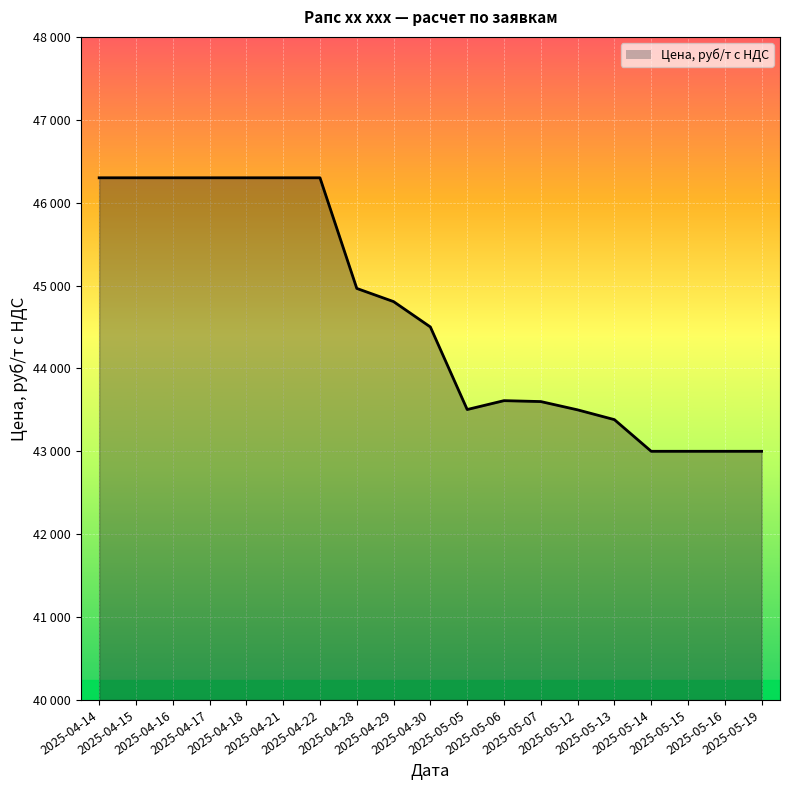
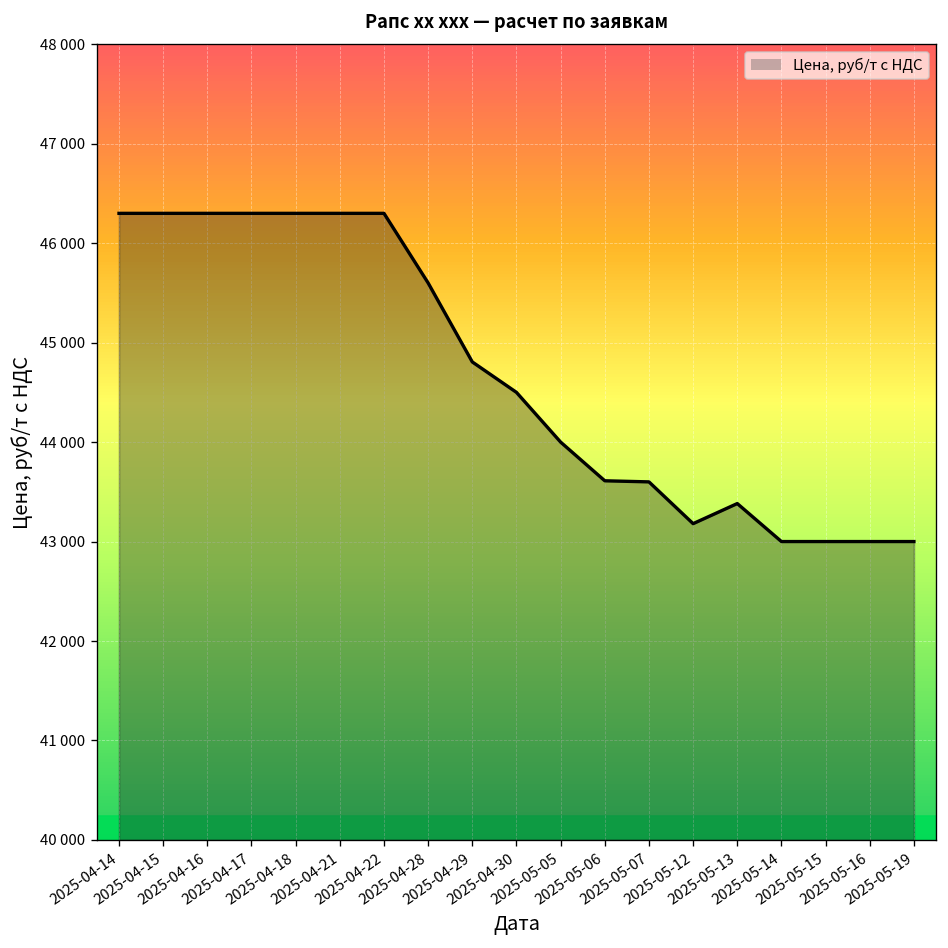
2025-04-28: 45000 -> 45600
2025-05-05: 43500 -> 44000
2025-05-12: 43500 -> 43200
